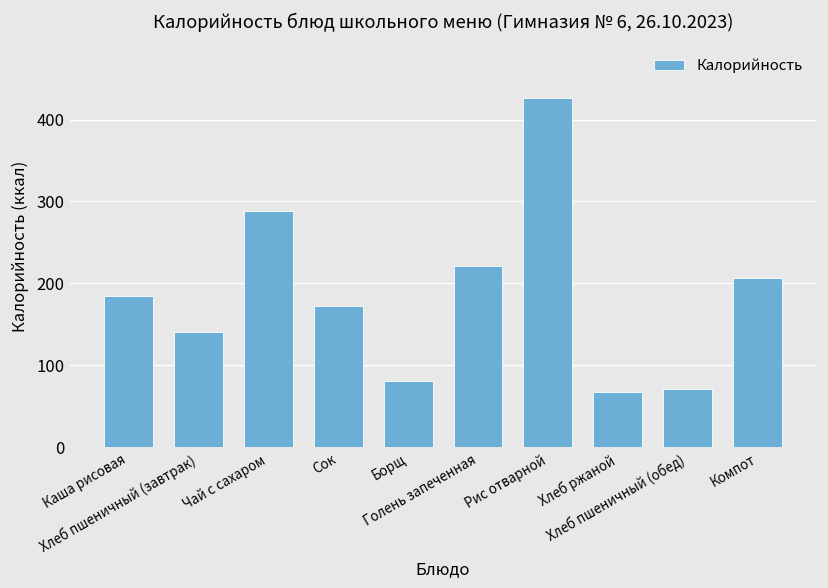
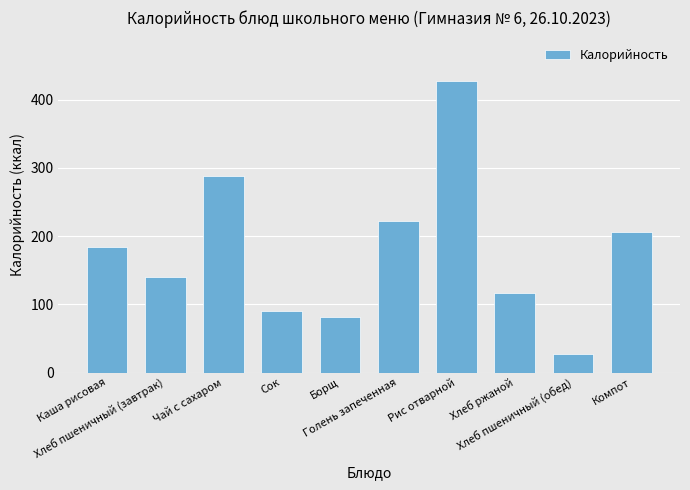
Сок: 170 -> 90
Хлеб ржаной: 70 -> 120
Хлеб пшеничный (обед): 70 -> 30
